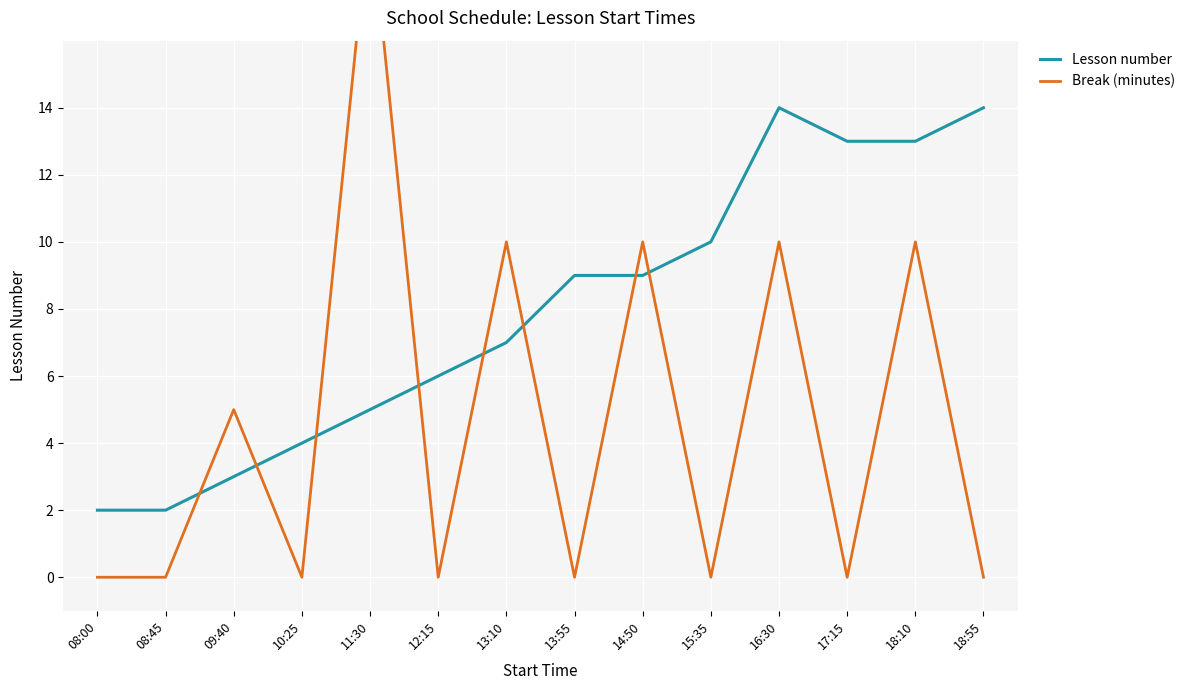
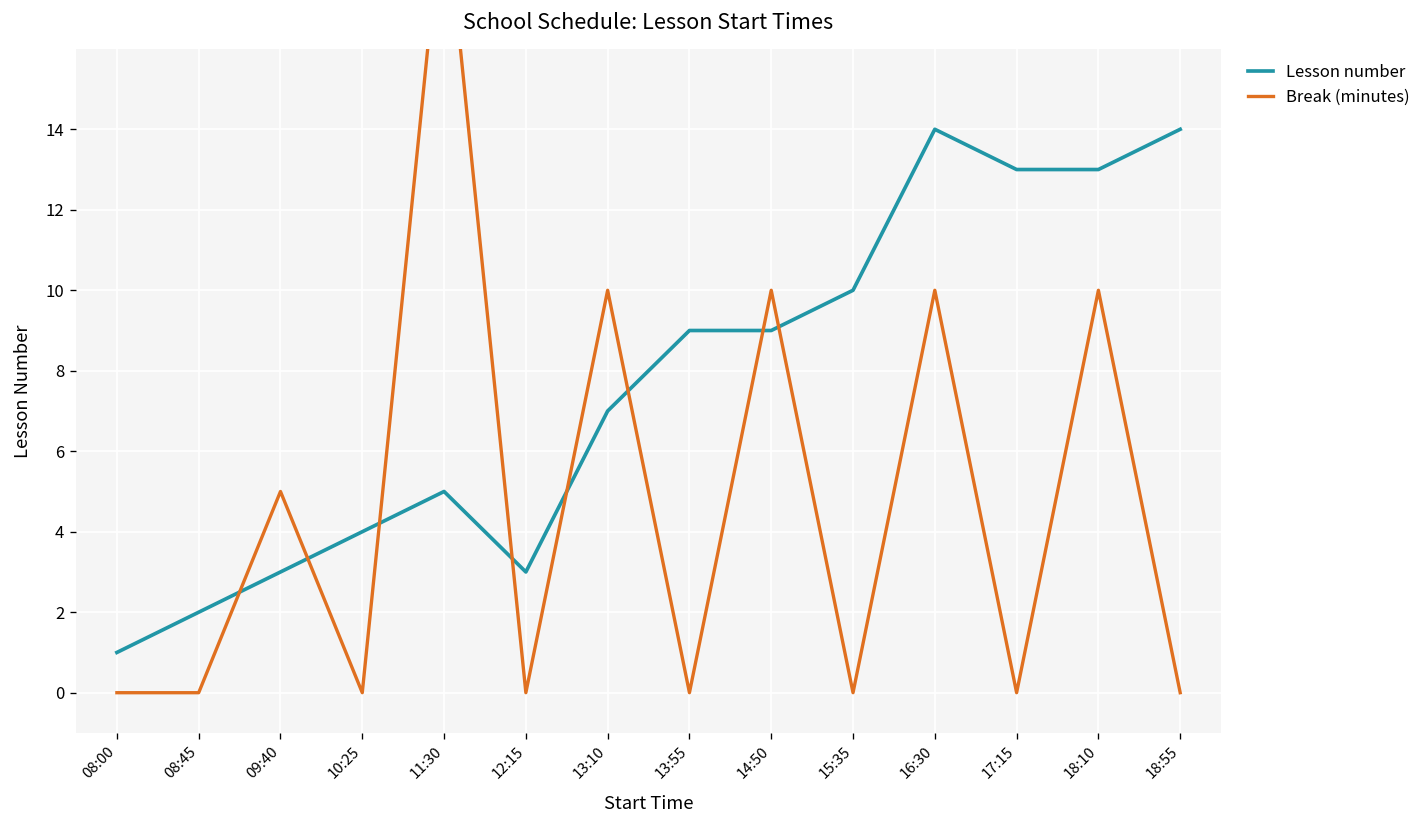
Lesson number, 08:00: 2 -> 1
Lesson number, 12:15: 6 -> 3
